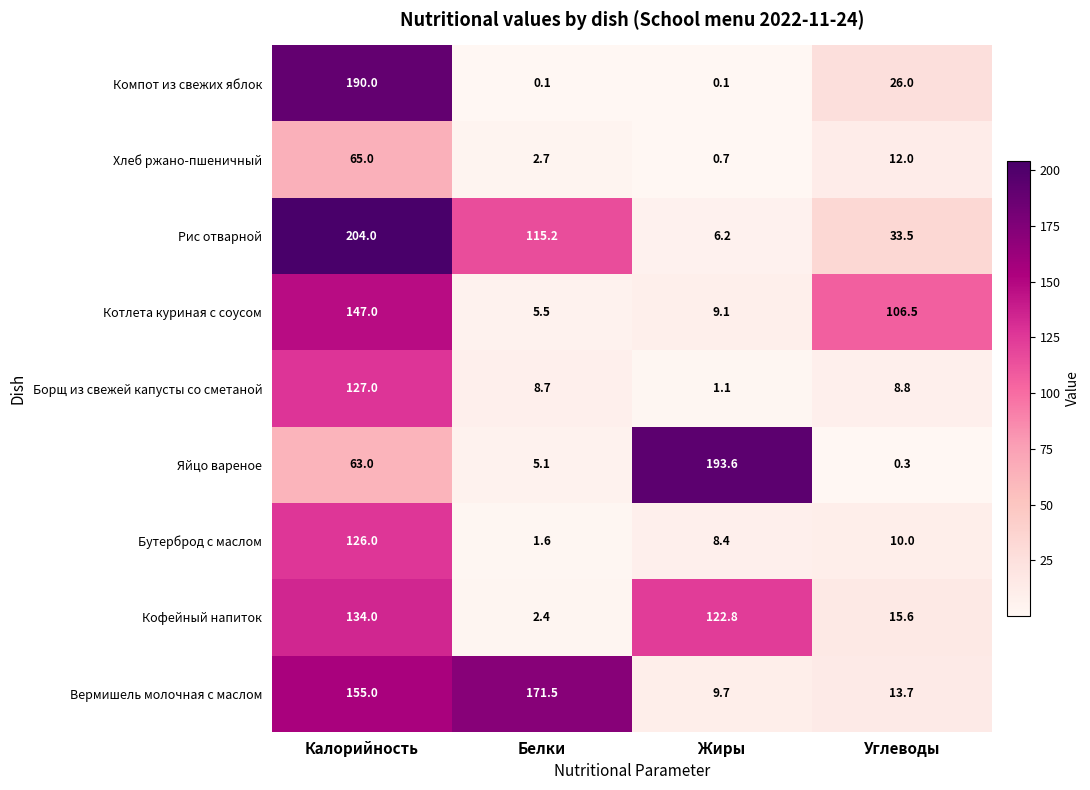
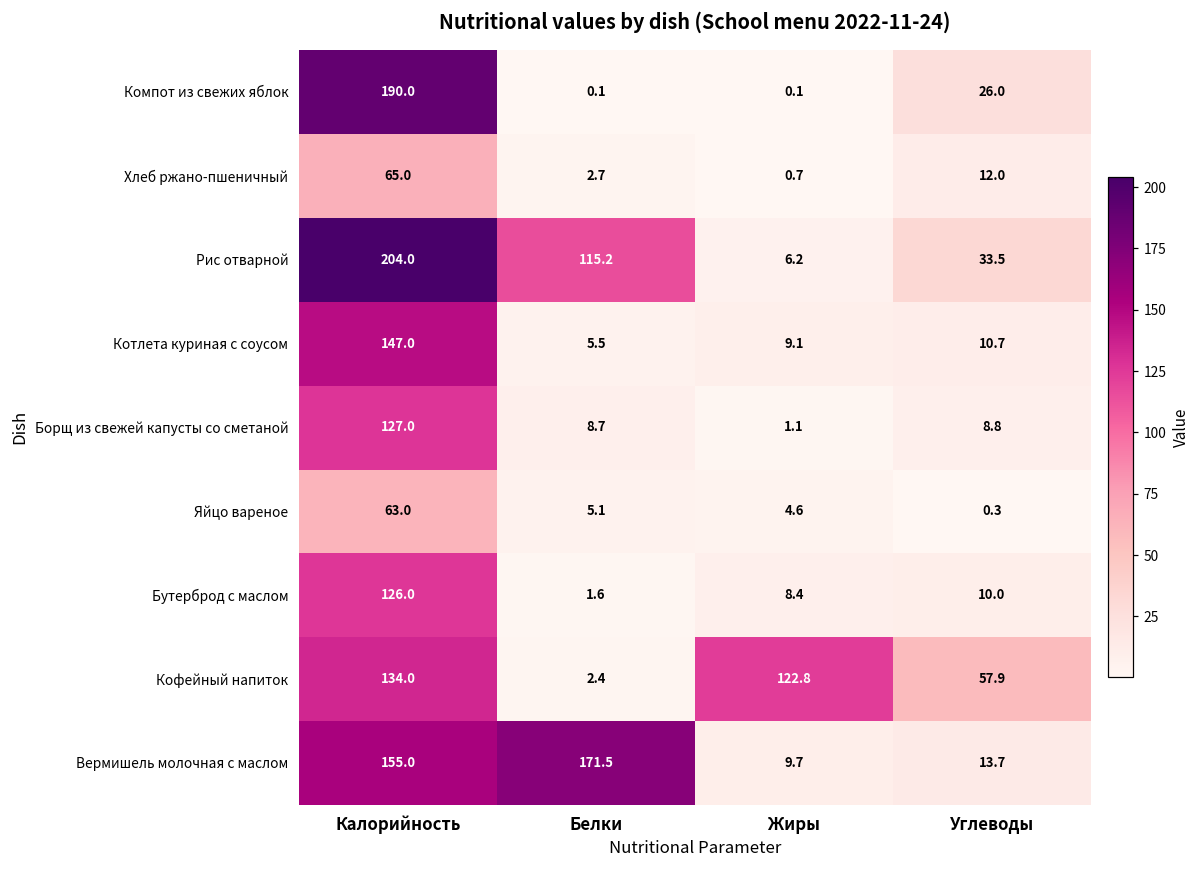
Котлета куриная с соусом, Углеводы: 106.5 -> 10.7
Яйцо вареное, Жиры: 193.6 -> 4.6
Кофейный напиток, Углеводы: 15.6 -> 57.9
